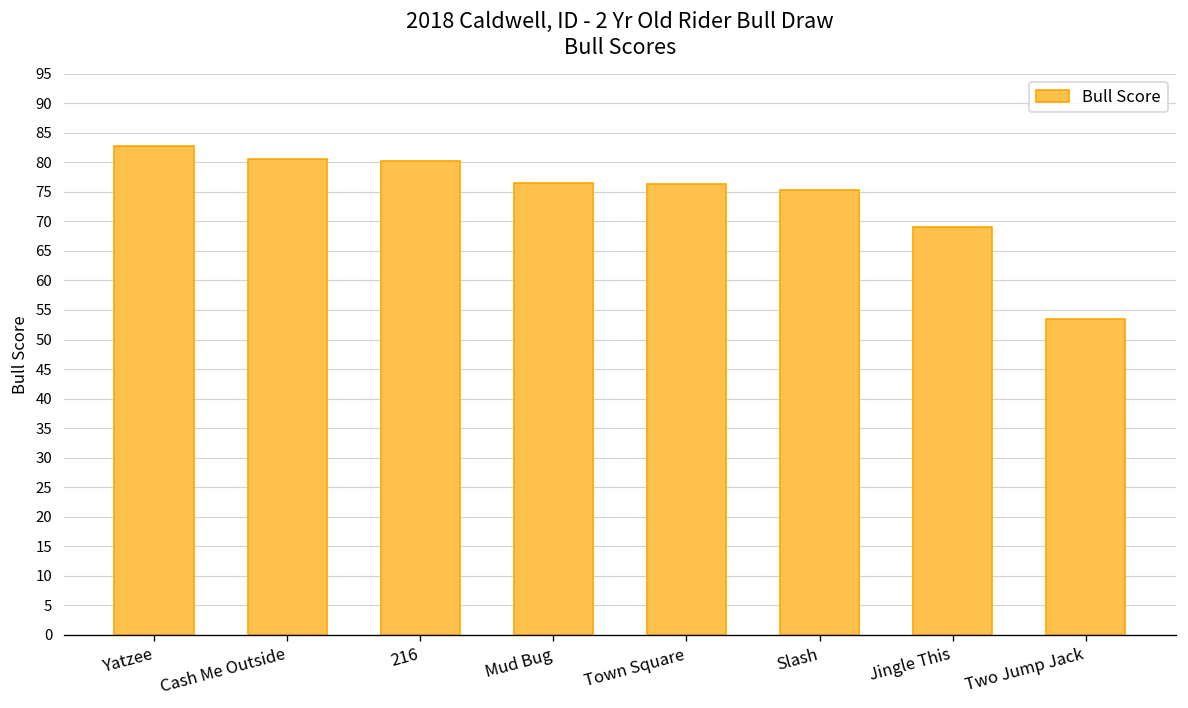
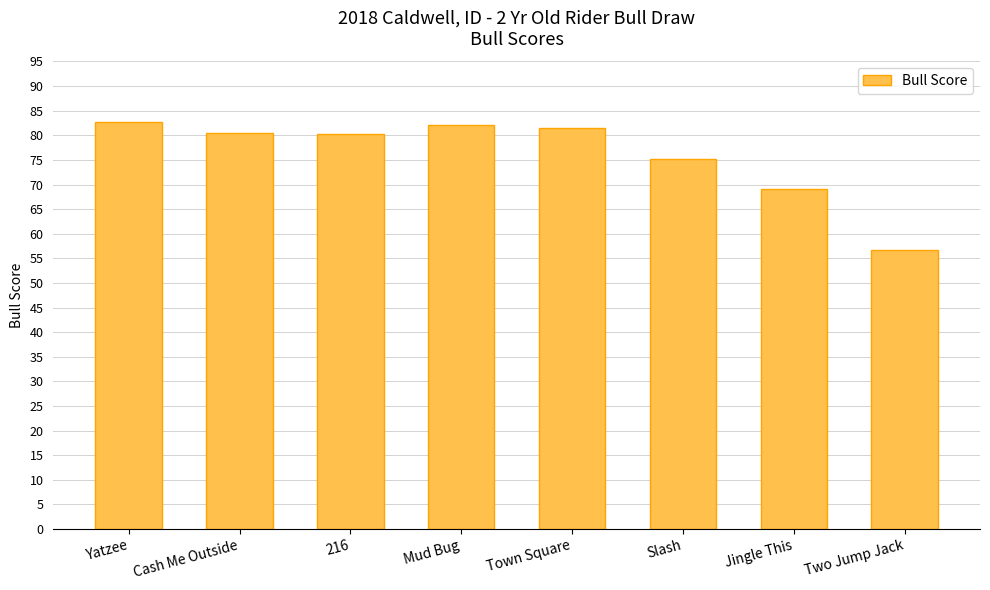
Mud Bug: 77 -> 82
Town Square: 76 -> 81
Two Jump Jack: 54 -> 57
